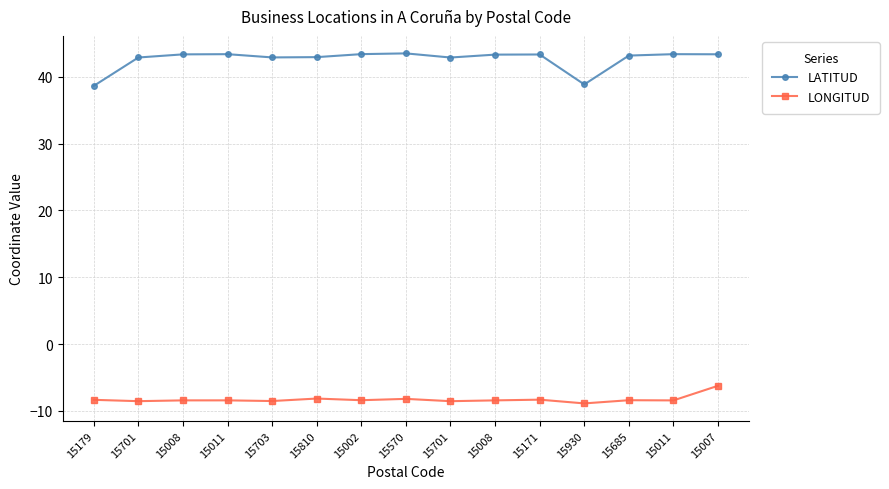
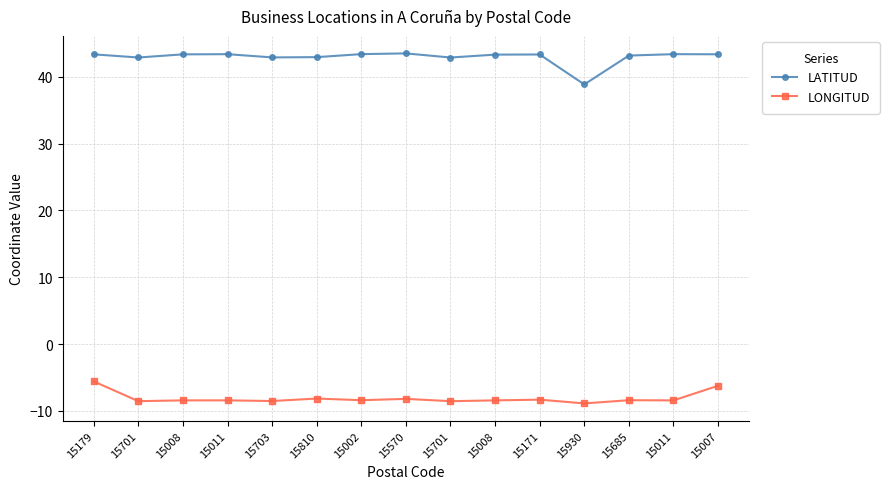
LATITUD, 15179: 39 -> 43
LONGITUD, 15179: -8 -> -6
